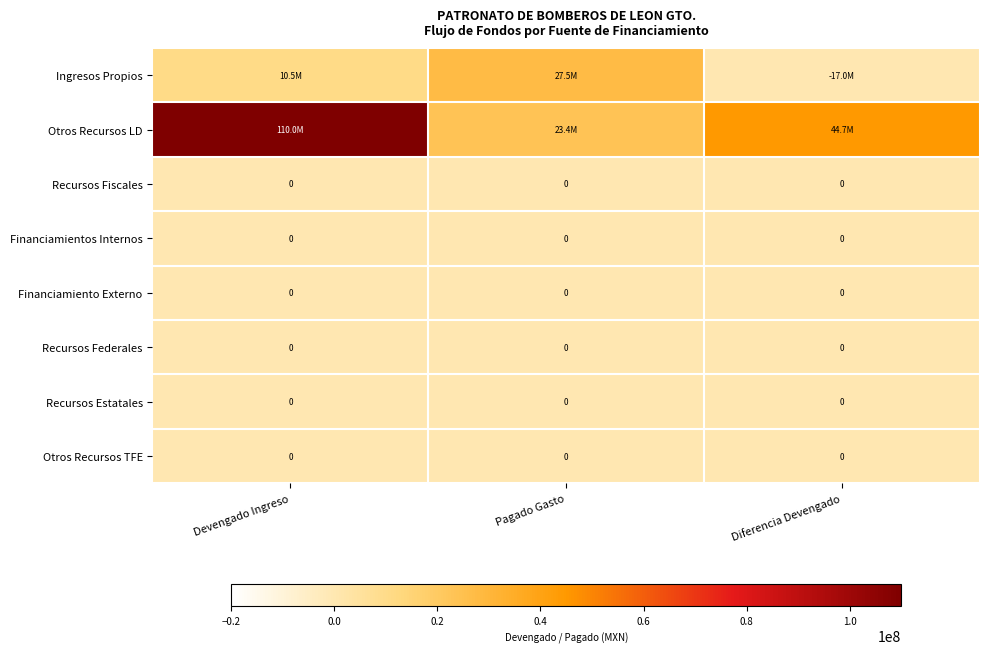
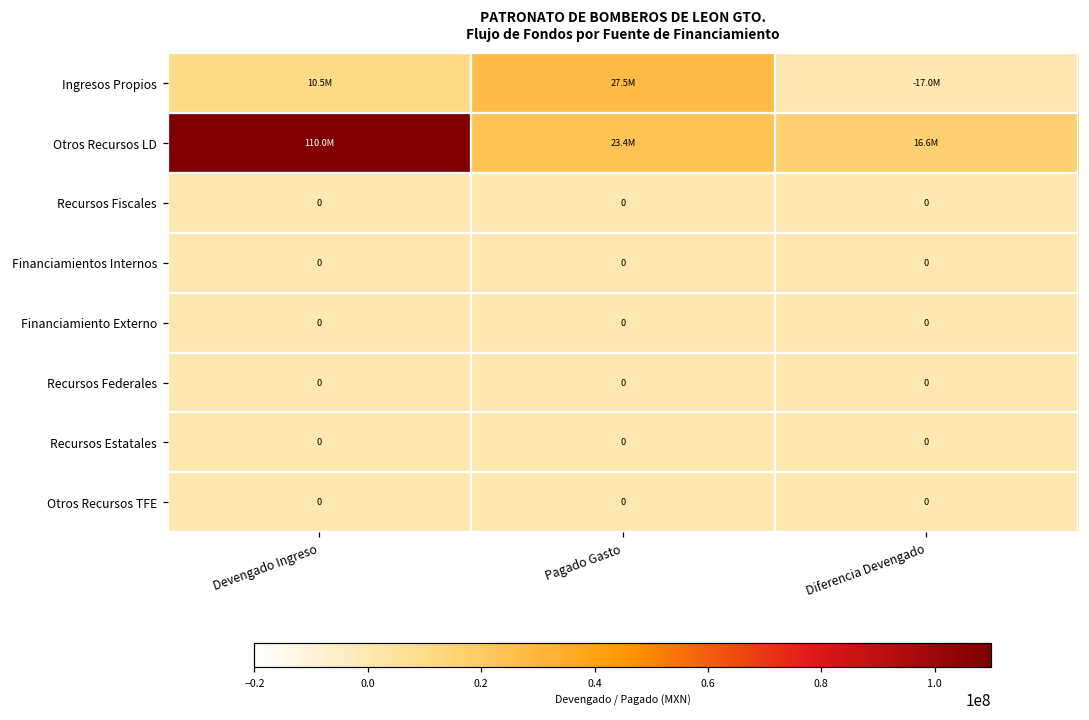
Otros Recursos LD, Diferencia Devengado: 44.7M -> 16.6M
